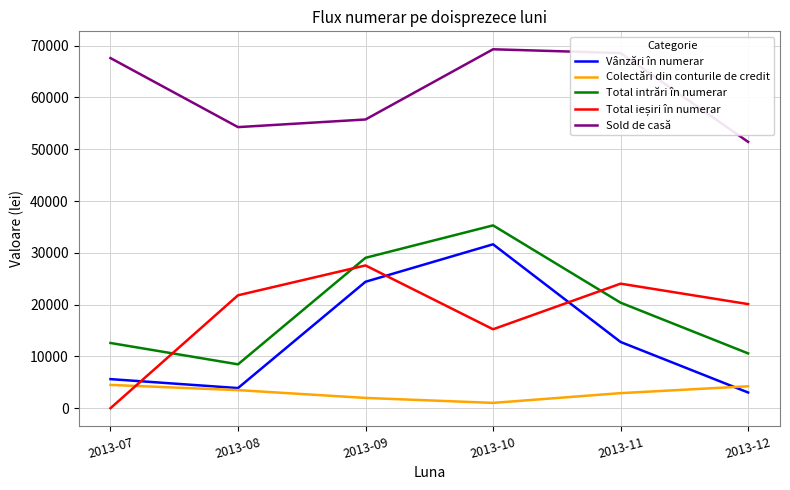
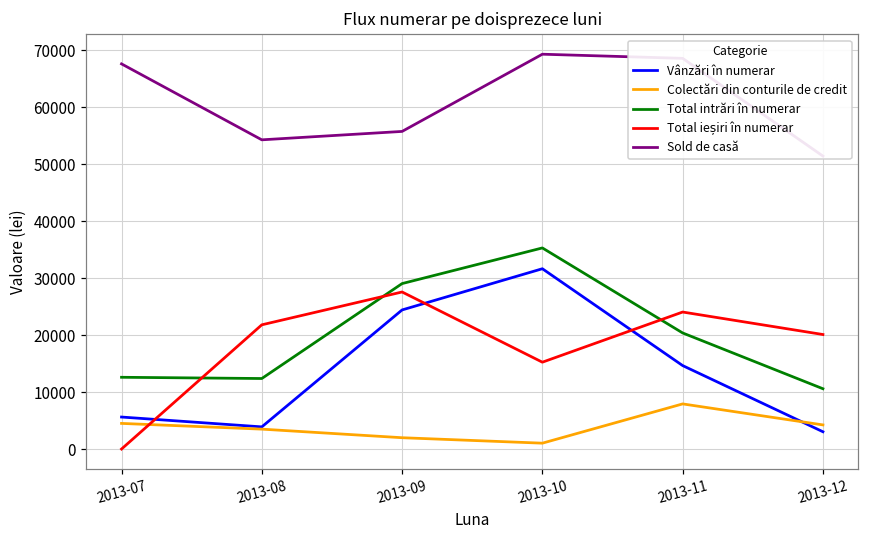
Total intrări în numerar, 2013-08: 8000 -> 12000
Vânzări în numerar, 2013-11: 13000 -> 15000
Colectări din conturile de credit, 2013-11: 3000 -> 8000
